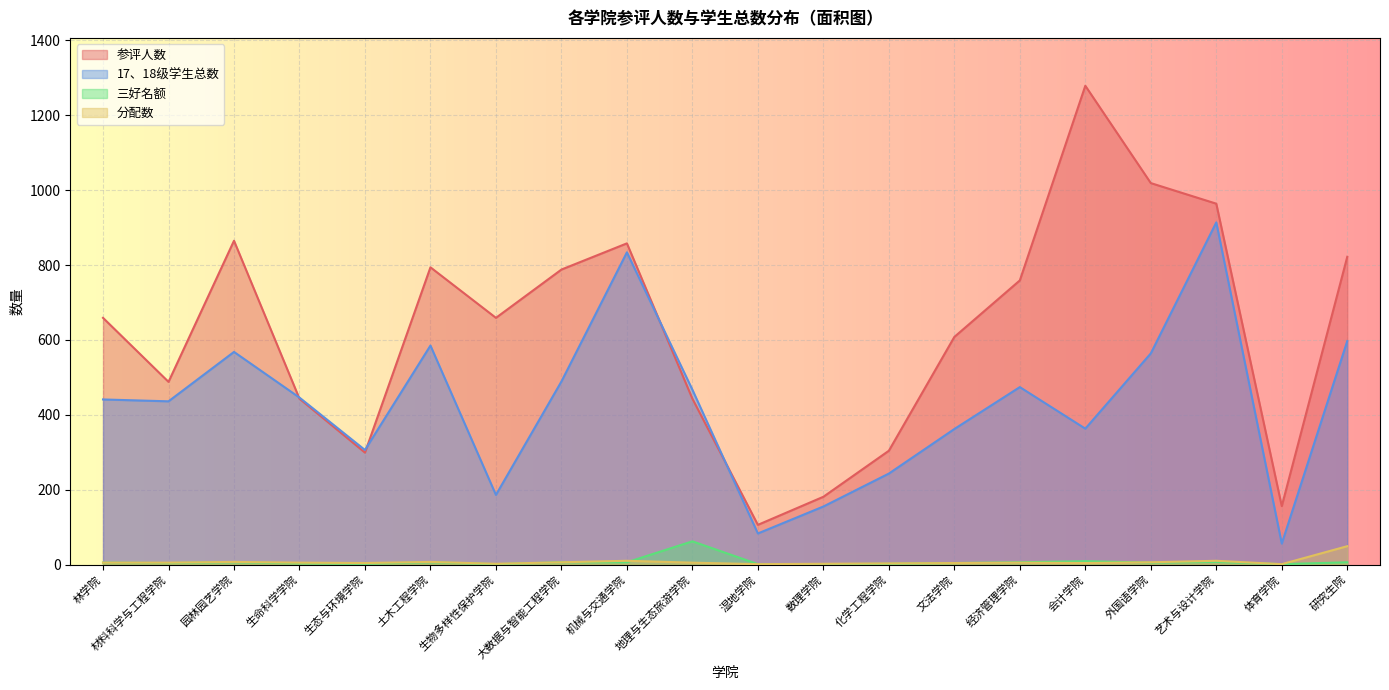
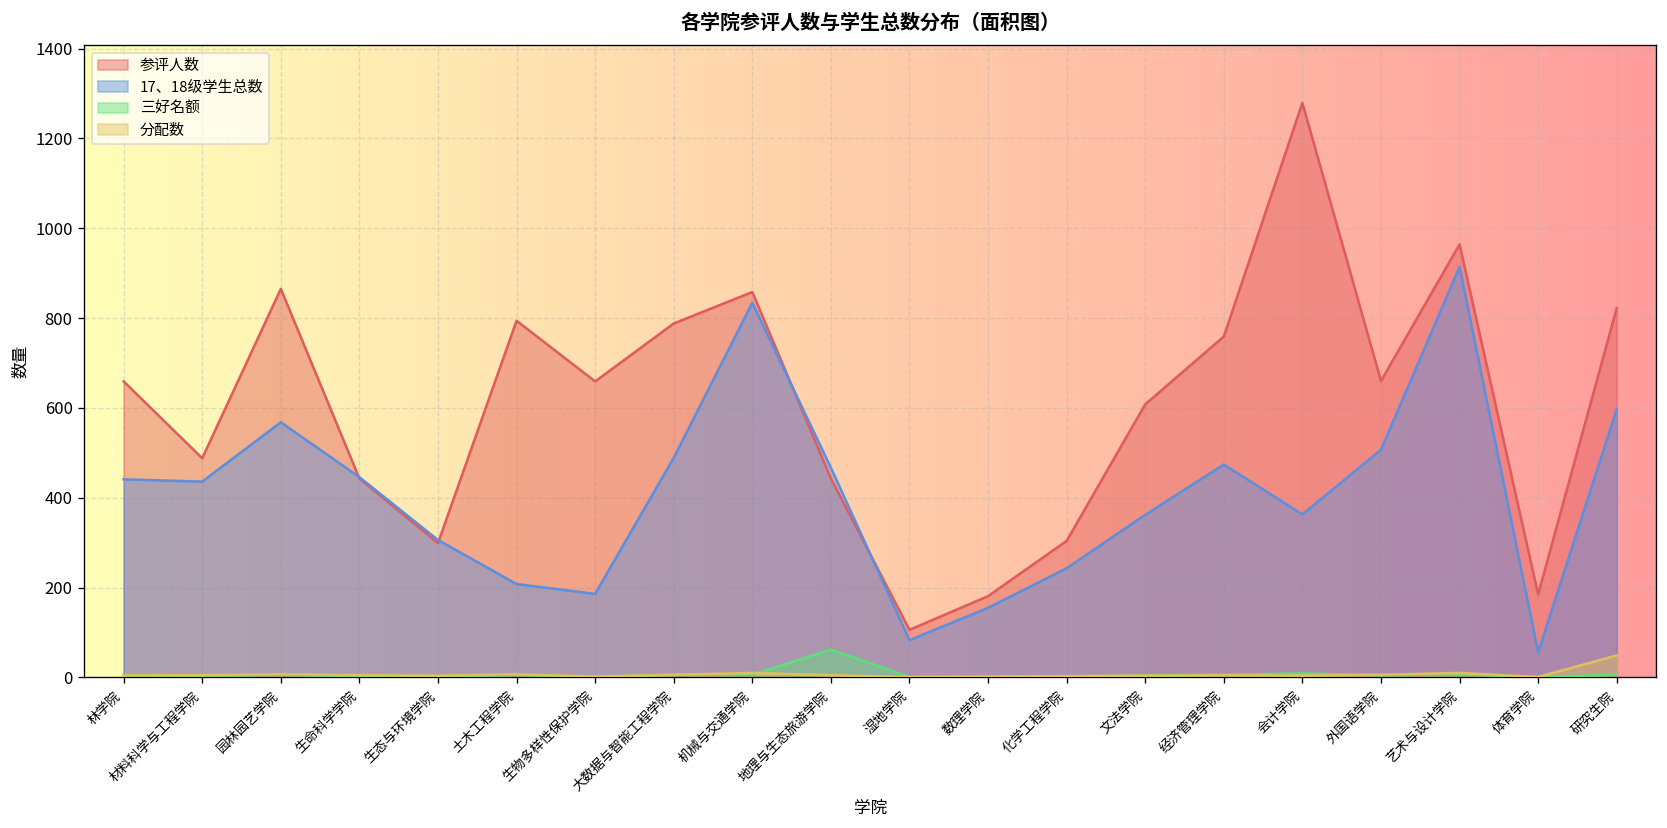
17、18级学生总数, 土木工程学院: 590 -> 210
参评人数, 外国语学院: 1020 -> 660
17、18级学生总数, 外国语学院: 560 -> 510
参评人数, 体育学院: 160 -> 190
